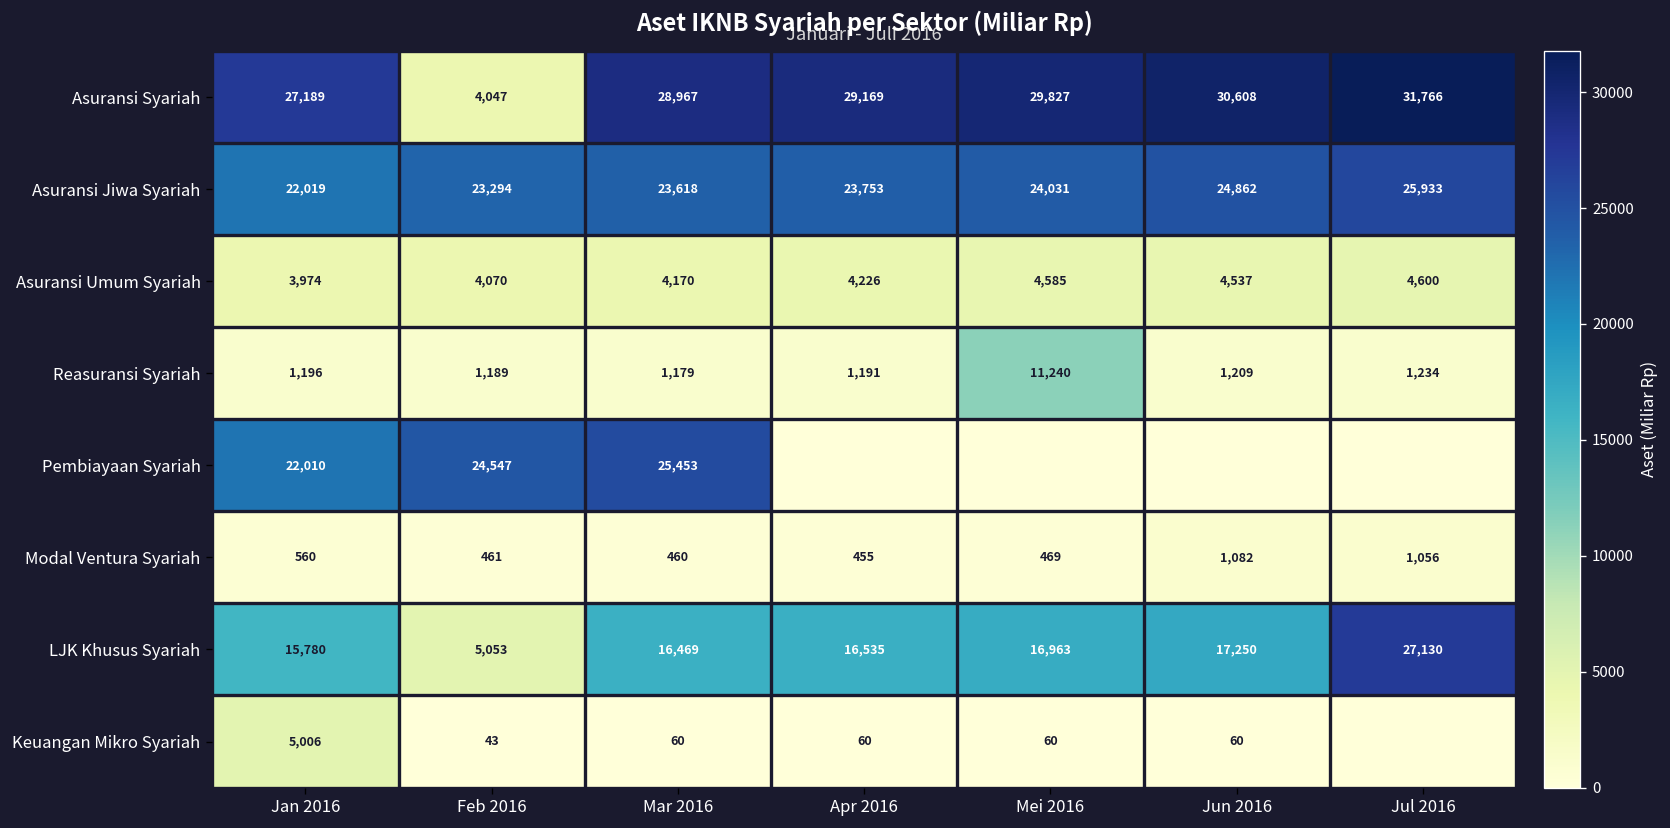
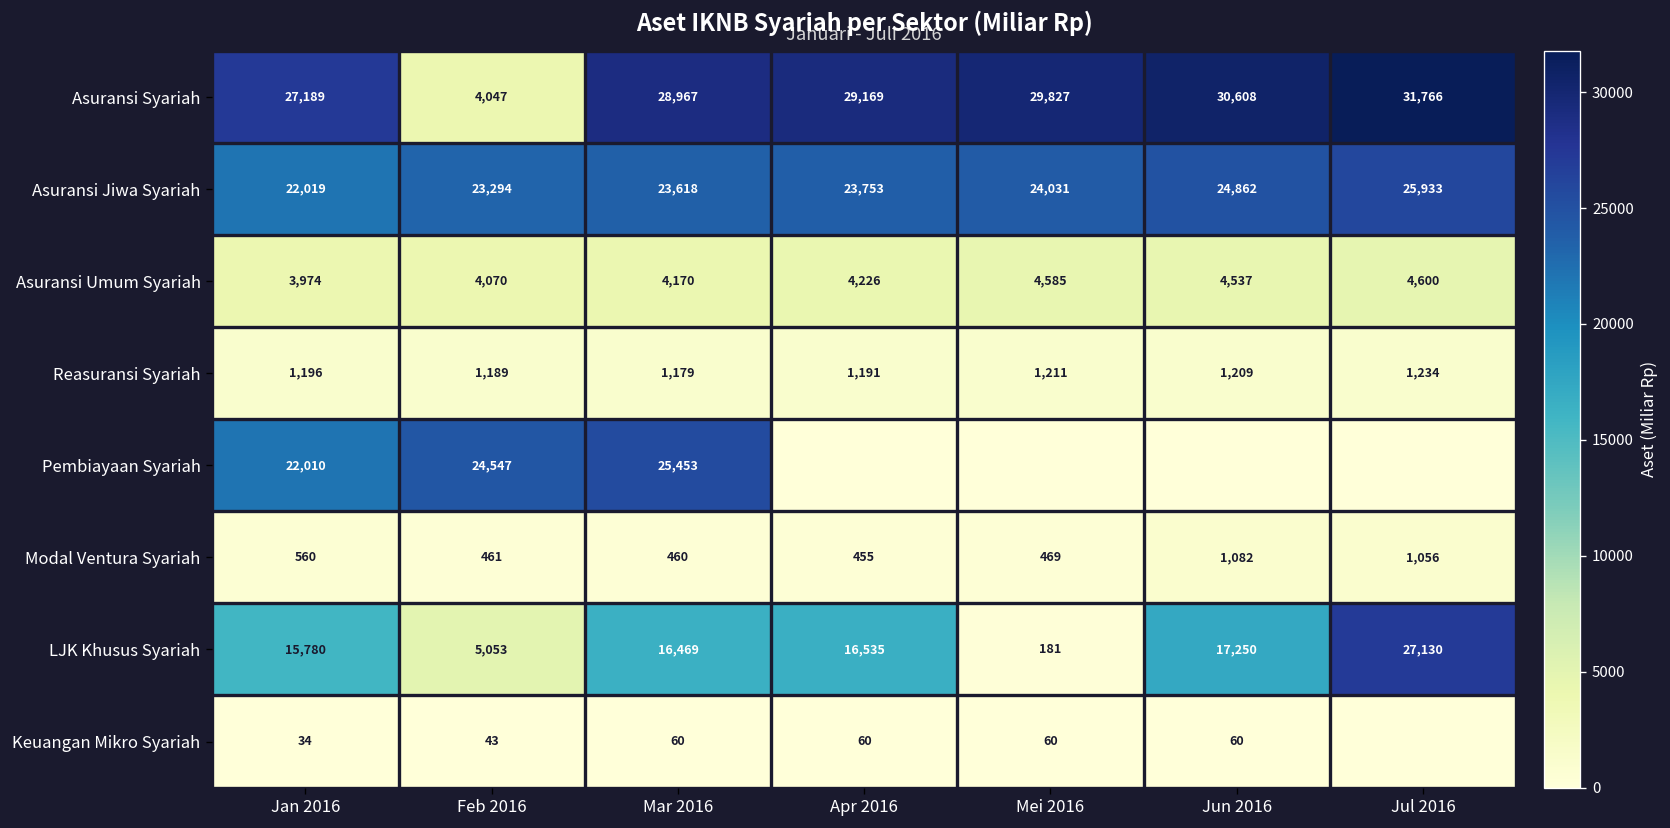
Reasuransi Syariah, Mei 2016: 11,240 -> 1,211
LJK Khusus Syariah, Mei 2016: 16,963 -> 181
Keuangan Mikro Syariah, Jan 2016: 5,006 -> 34
